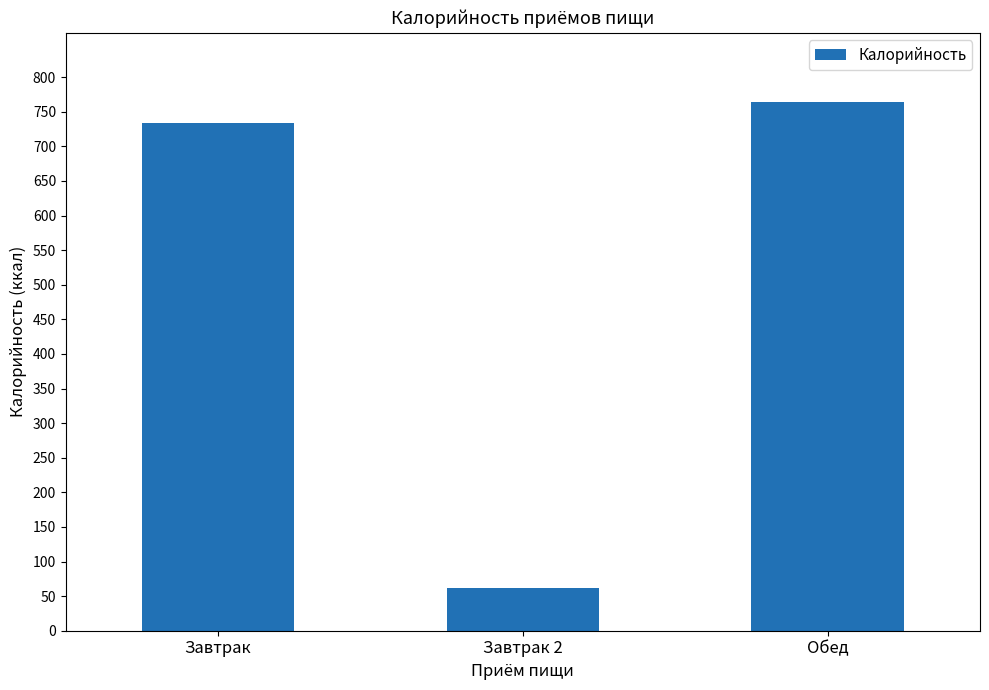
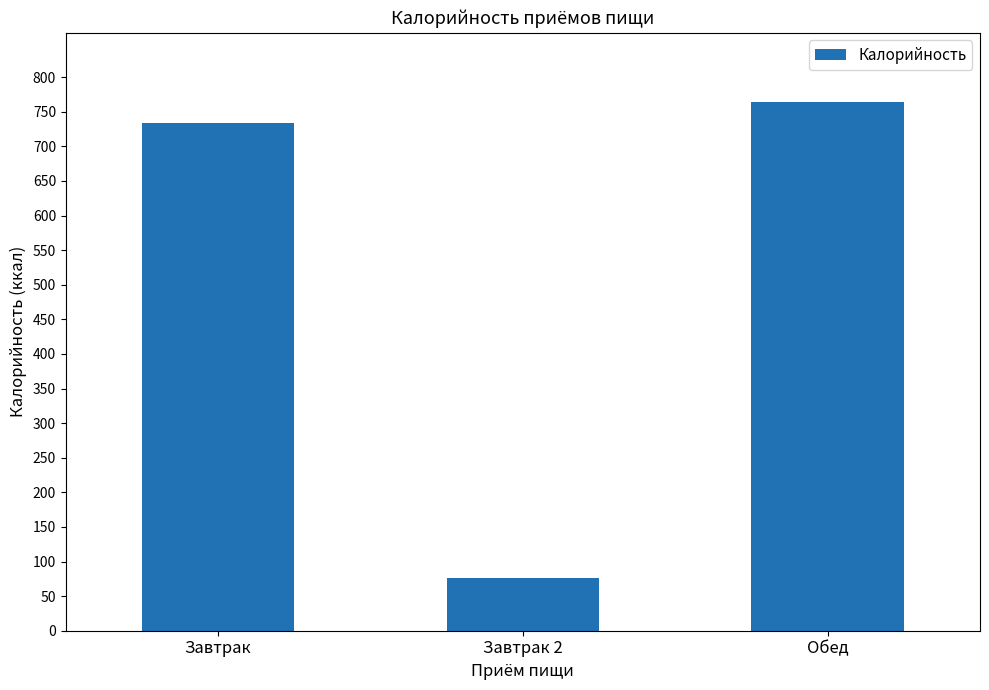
Завтрак 2: 60 -> 80
